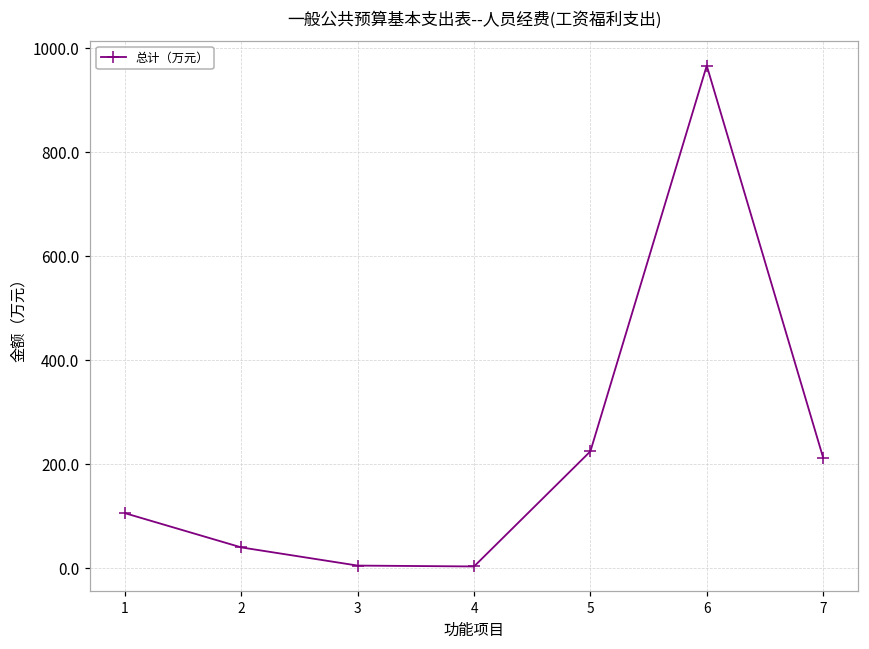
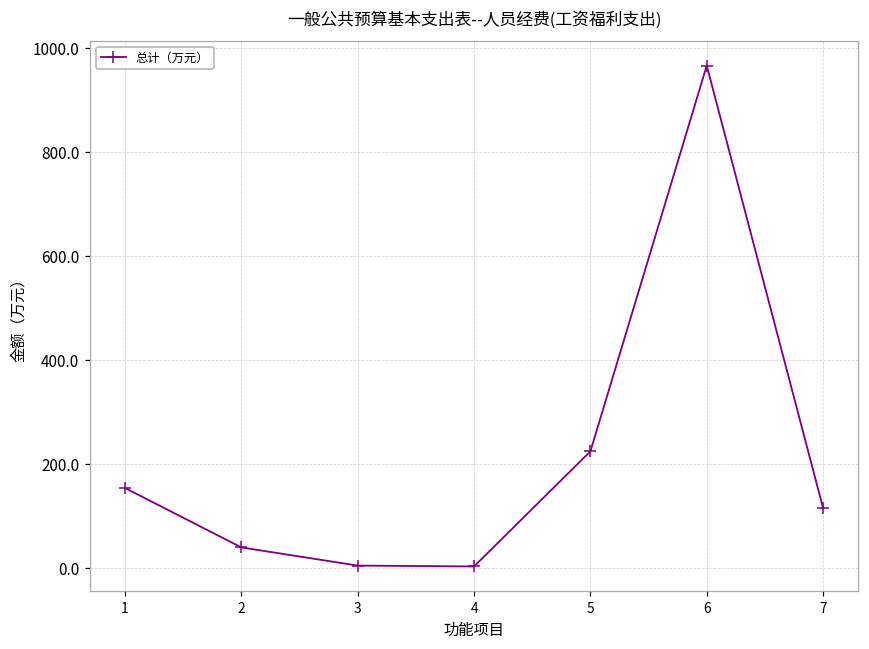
1: 110 -> 150
7: 210 -> 120
